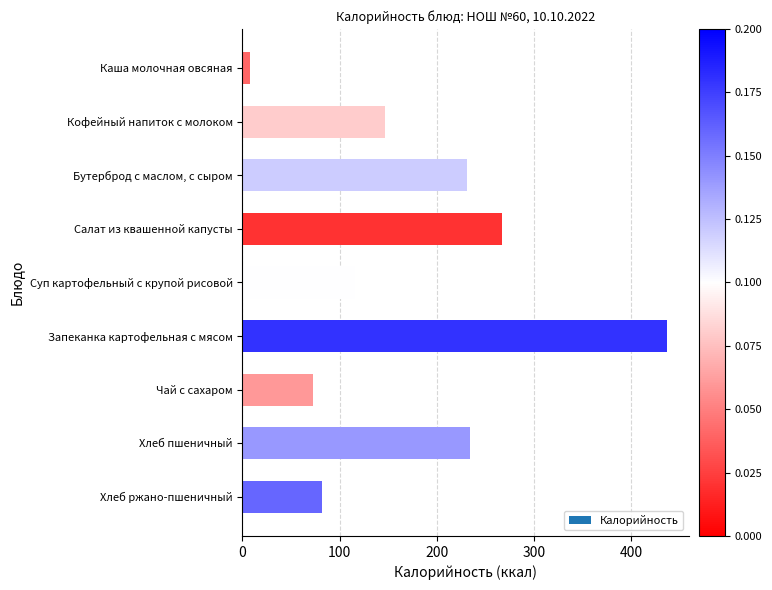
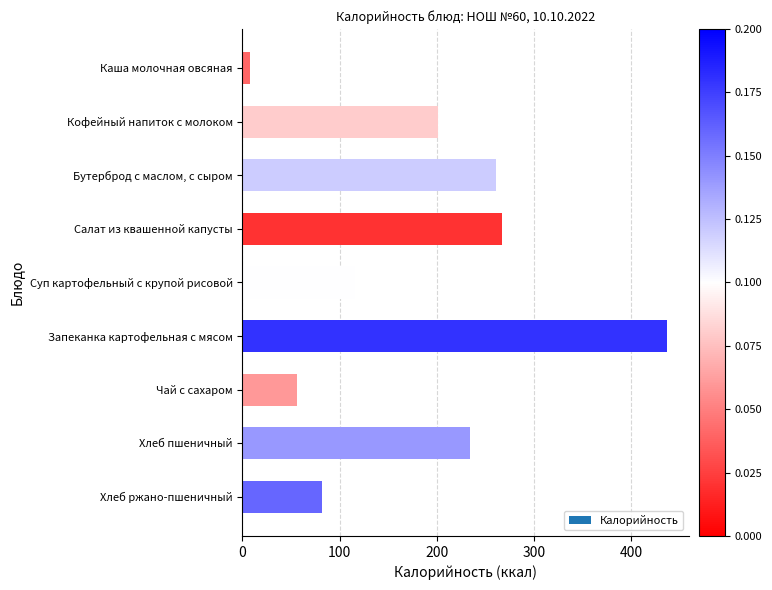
Кофейный напиток с молоком: 150 -> 200
Бутерброд с маслом, с сыром: 230 -> 260
Чай с сахаром: 70 -> 60
